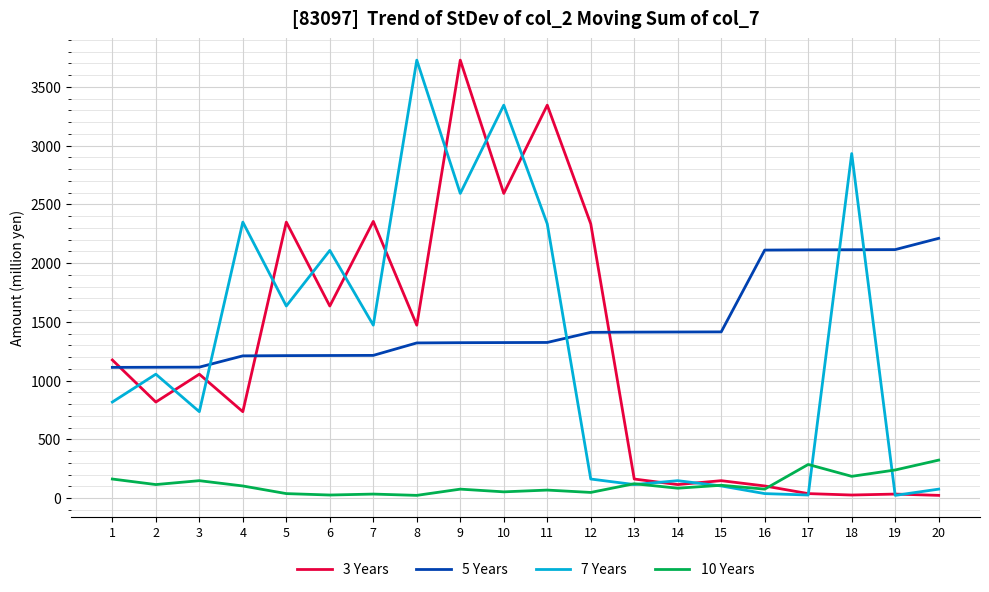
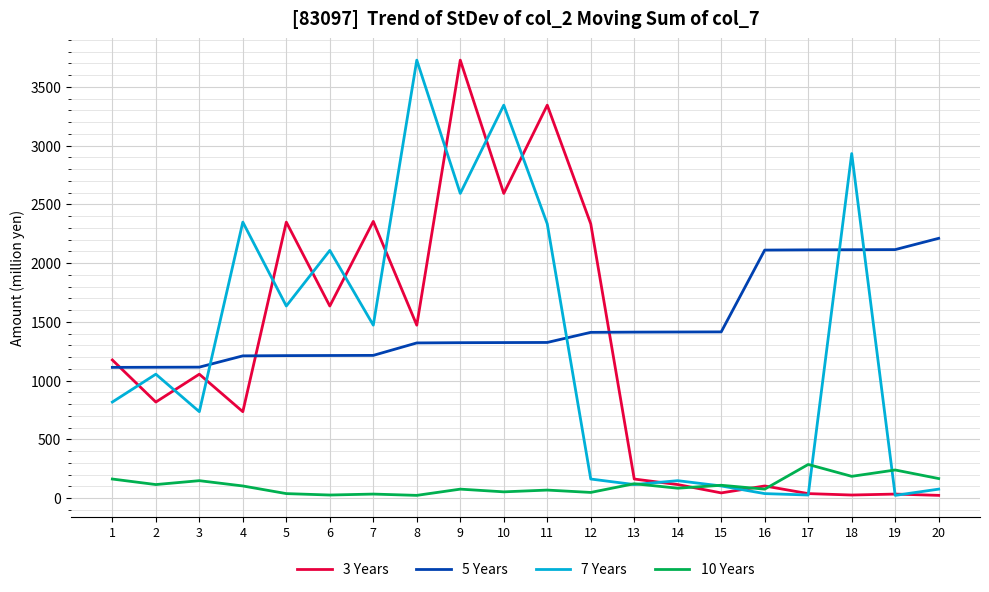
3 Years, 15: 150 -> 50
10 Years, 20: 320 -> 170
